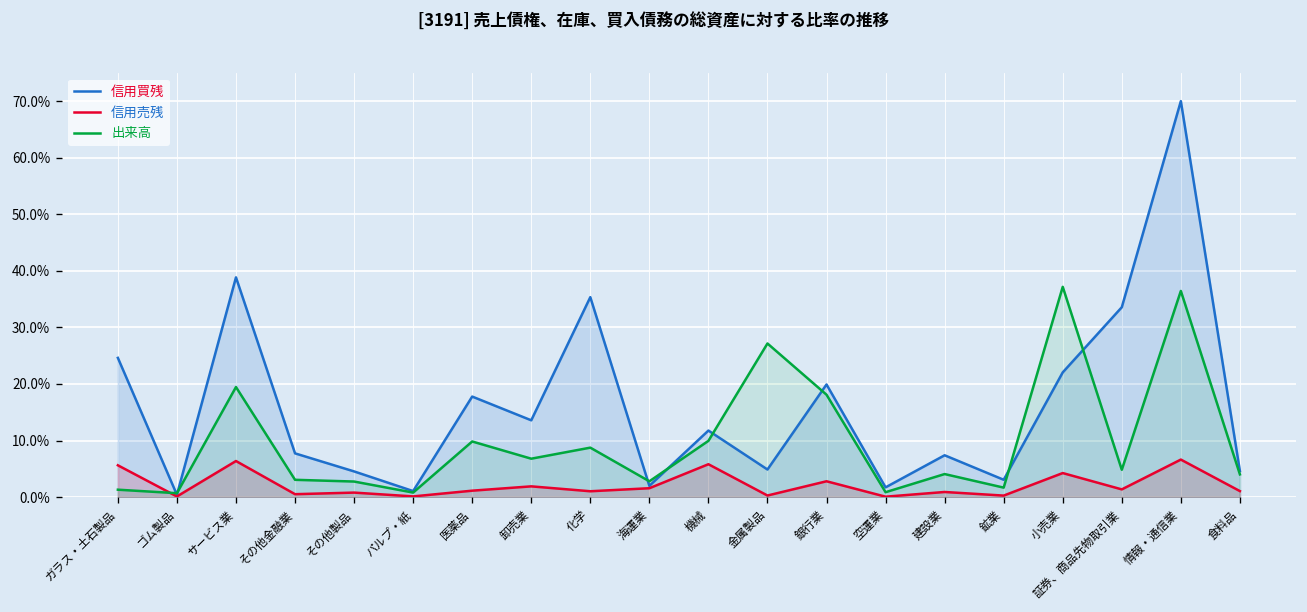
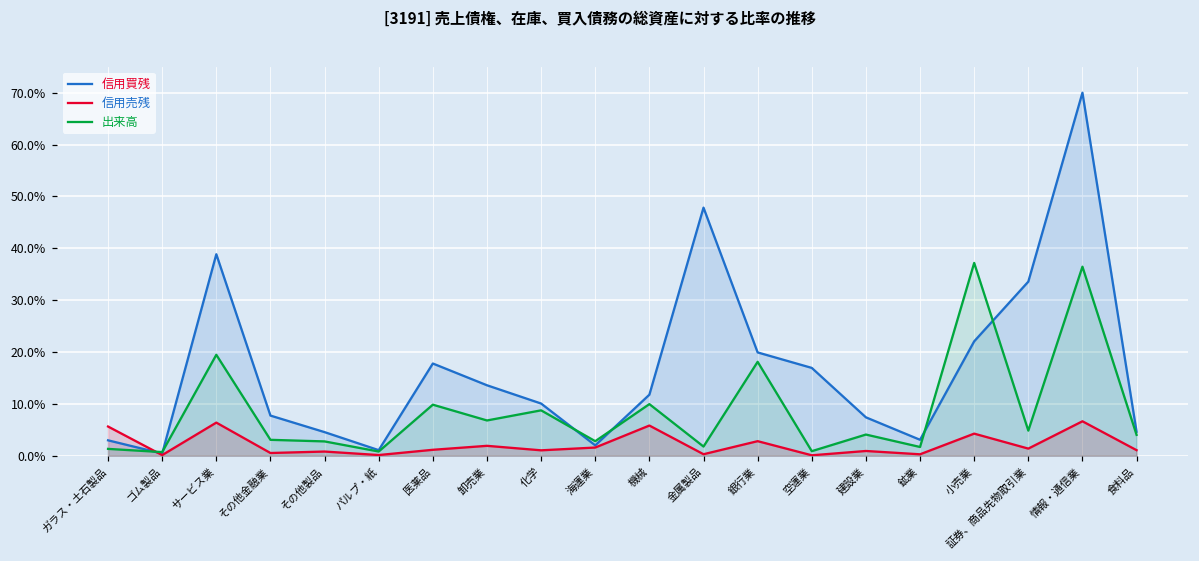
信用買残, ガラス・土石製品: 25% -> 3%
信用買残, 化学: 35% -> 10%
信用買残, 金属製品: 5% -> 48%
出来高, 金属製品: 27% -> 2%
信用買残, 空運業: 2% -> 17%
